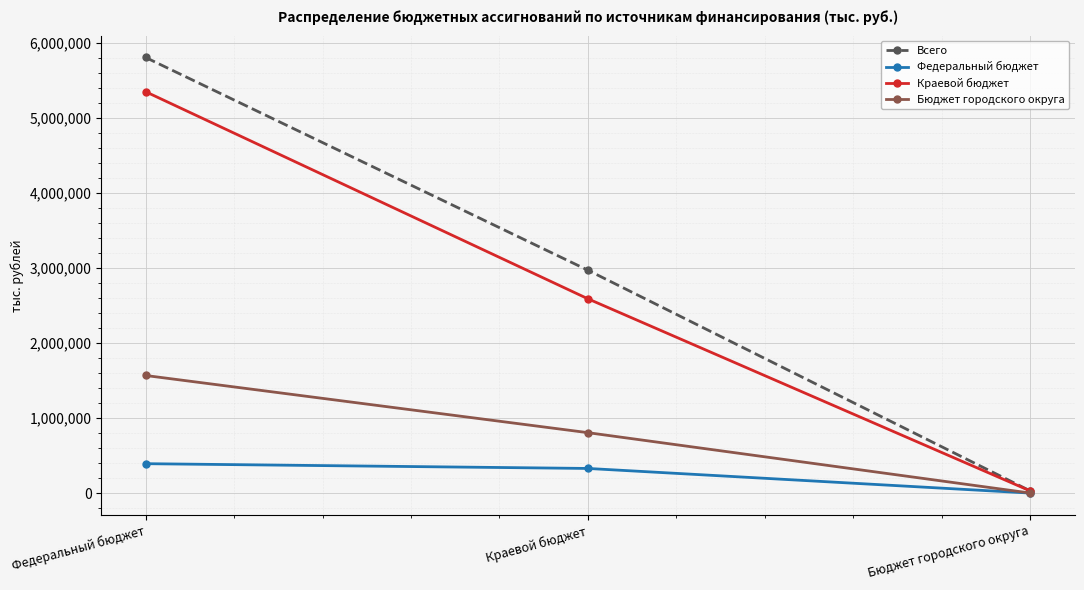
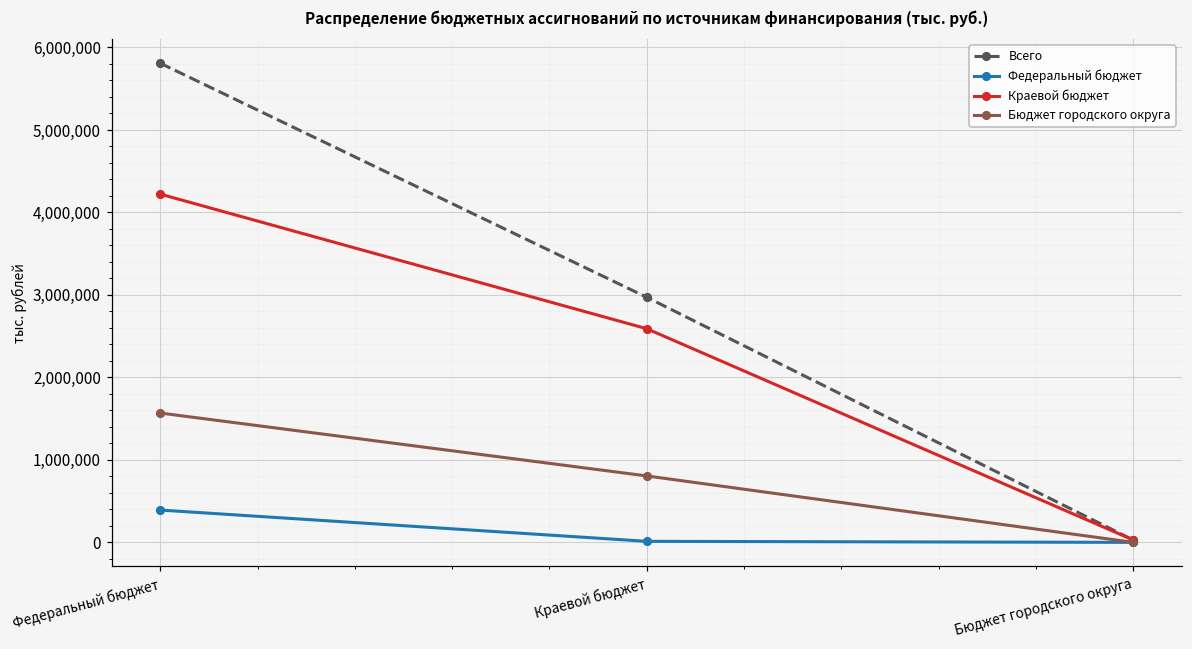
Краевой бюджет, Федеральный бюджет: 5,400,000 -> 4,200,000
Федеральный бюджет, Краевой бюджет: 300,000 -> 0
